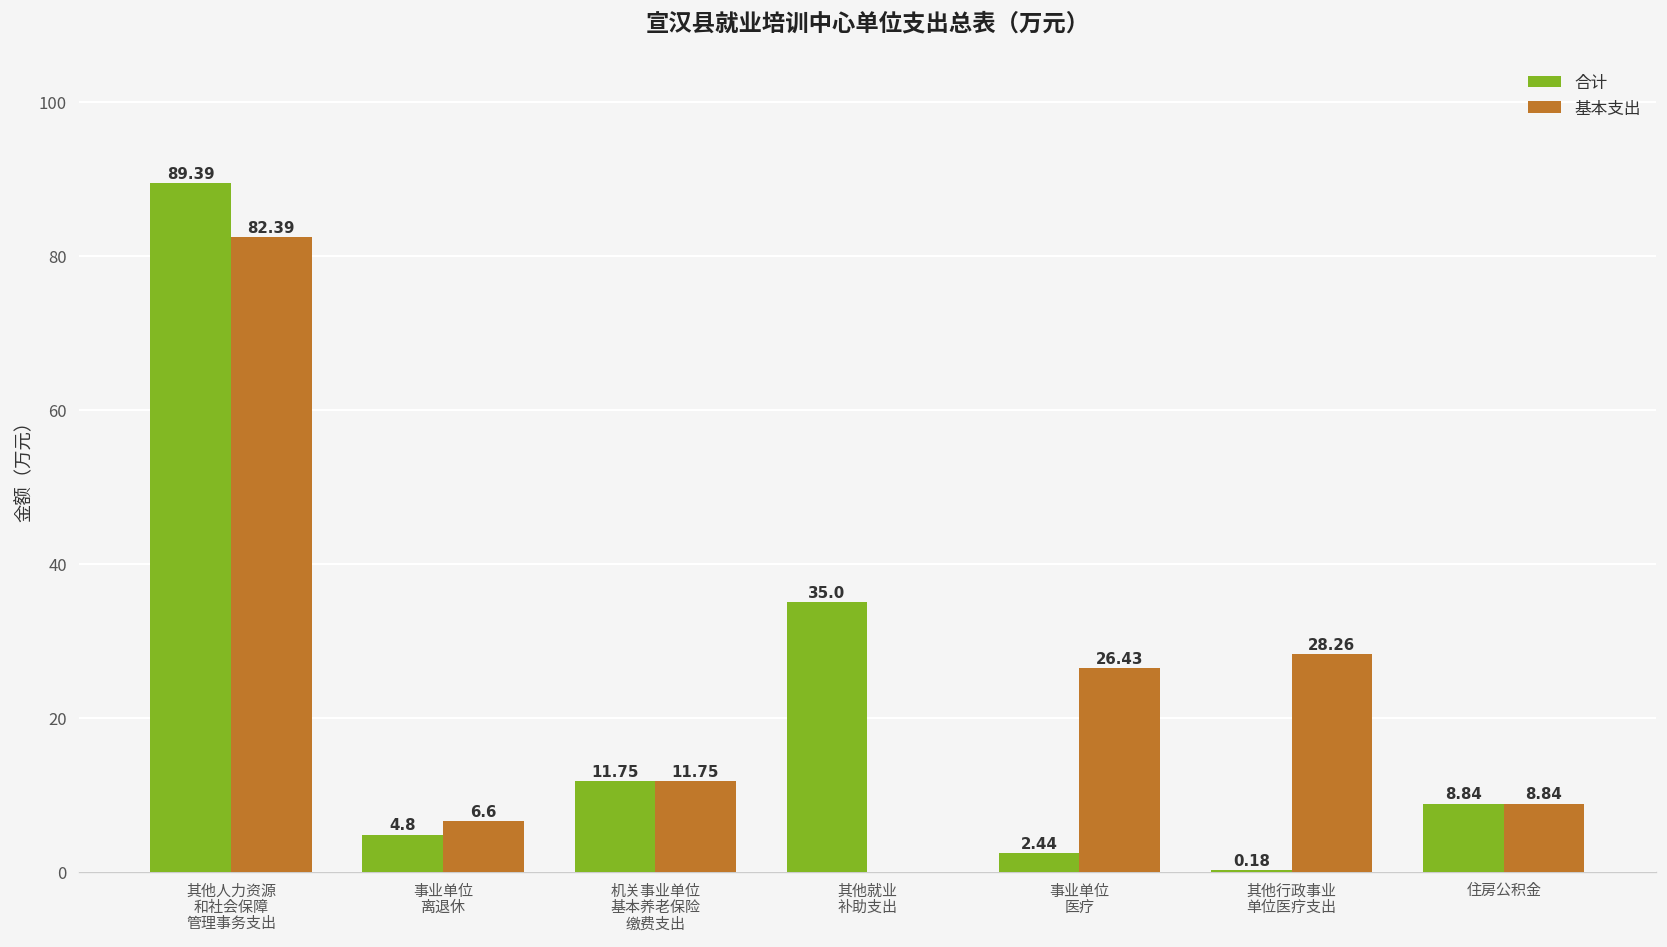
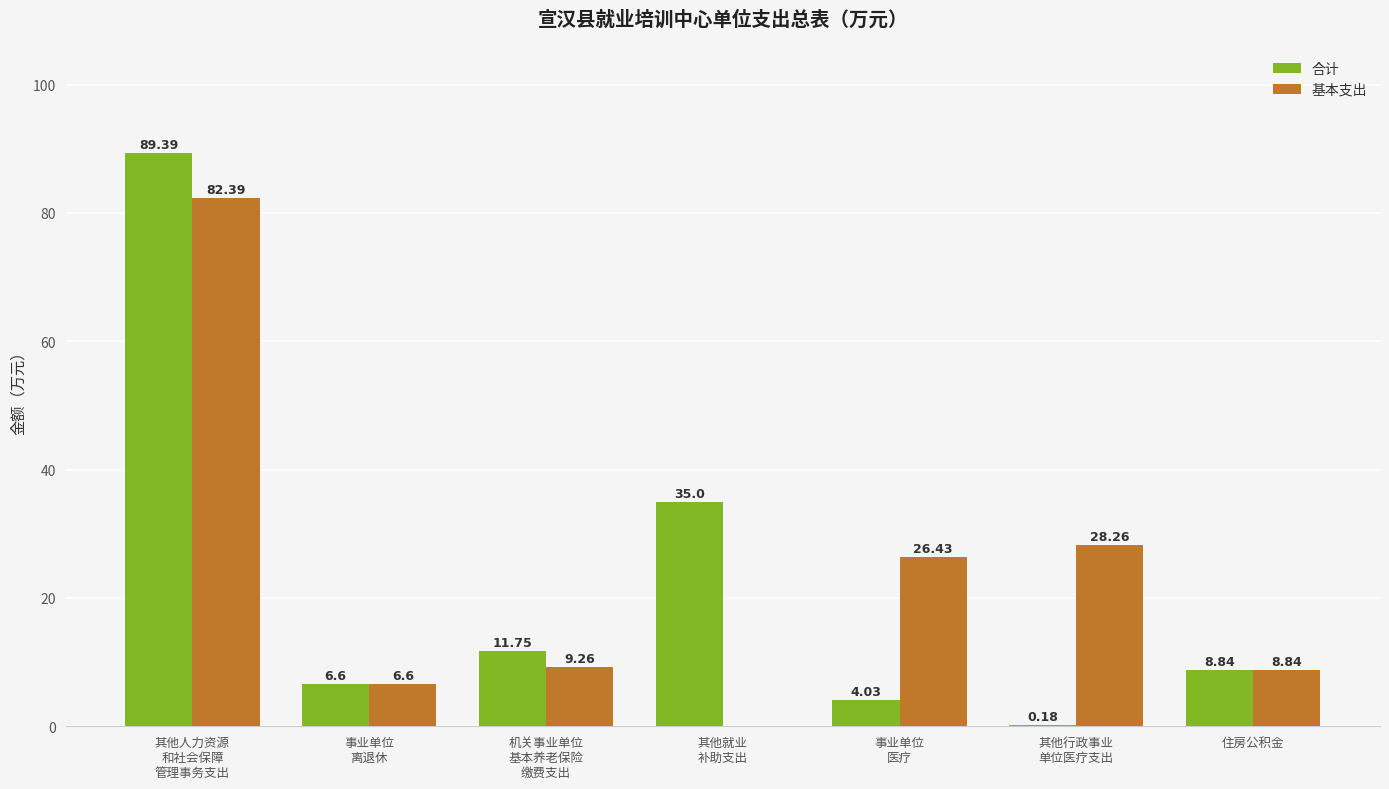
合计, 事业单位 离退休: 4.8 -> 6.6
基本支出, 机关事业单位 基本养老保险 缴费支出: 11.75 -> 9.26
合计, 事业单位 医疗: 2.44 -> 4.03
